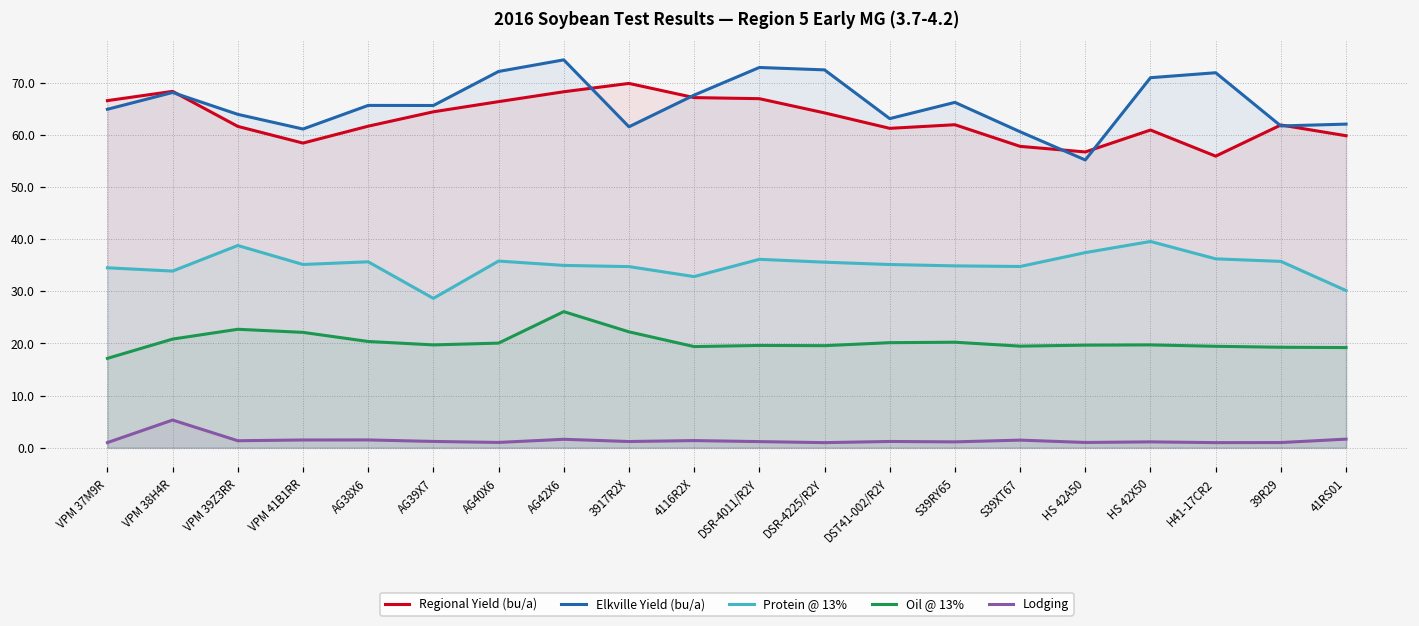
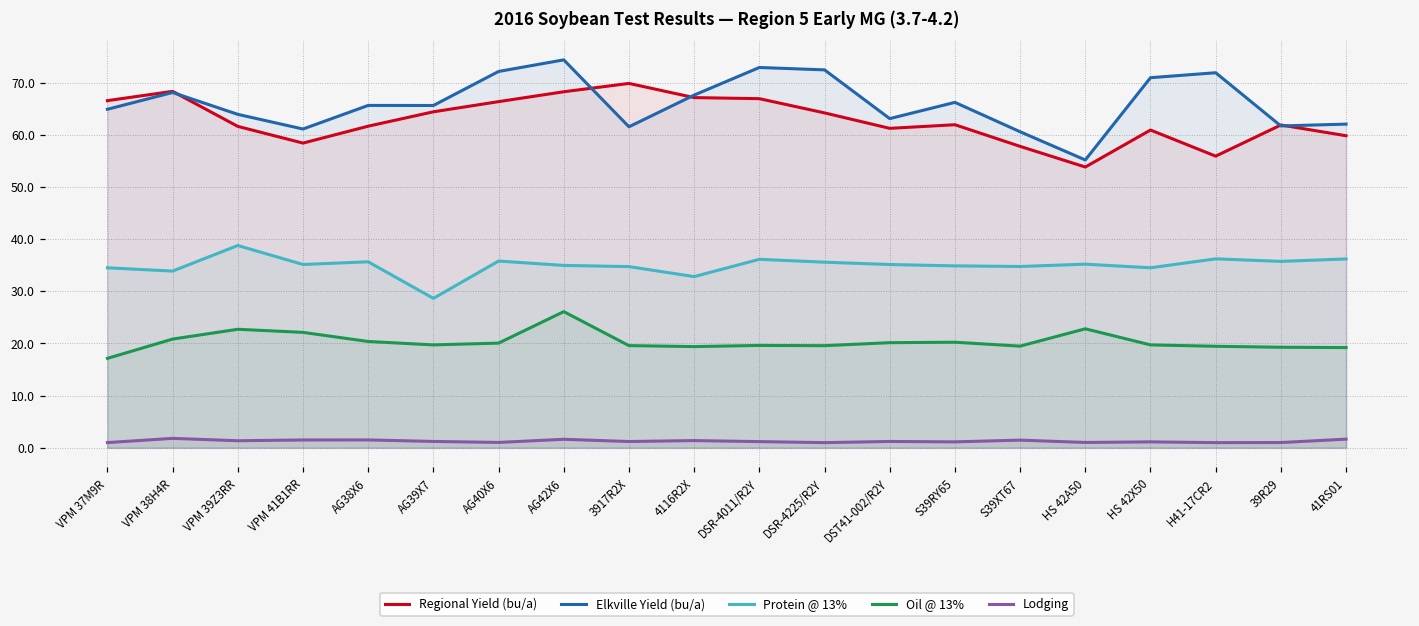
Lodging, VPM 38H4R: 5 -> 2
Oil @ 13%, 3917R2X: 22 -> 20
Regional Yield (bu/a), HS 42A50: 57 -> 54
Protein @ 13%, HS 42A50: 37 -> 35
Oil @ 13%, HS 42A50: 20 -> 23
Protein @ 13%, HS 42X50: 40 -> 34
Protein @ 13%, 41RS01: 30 -> 36
